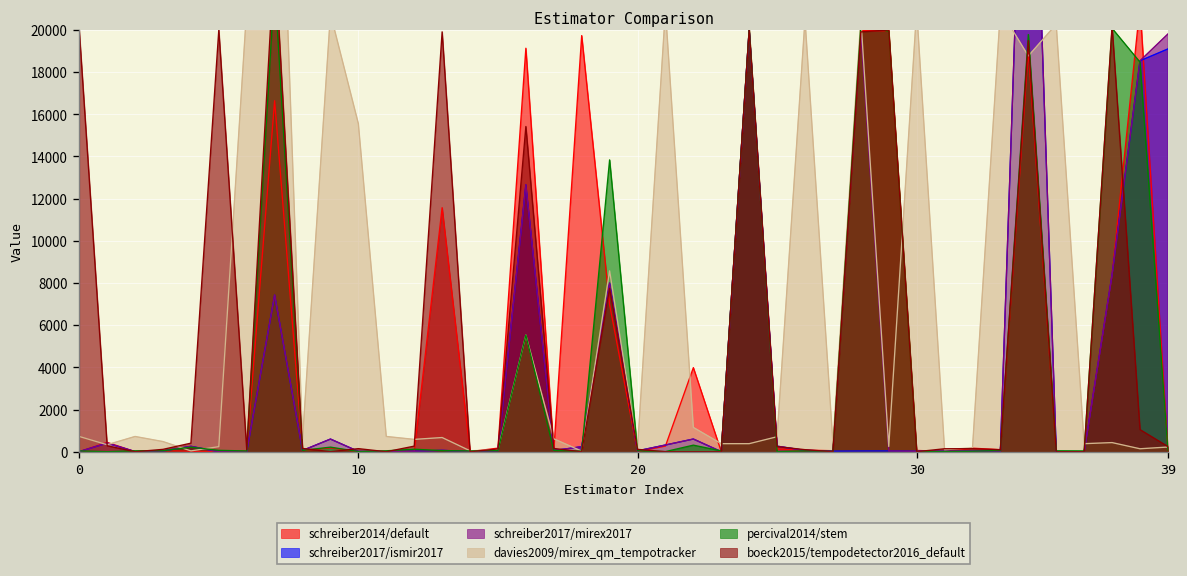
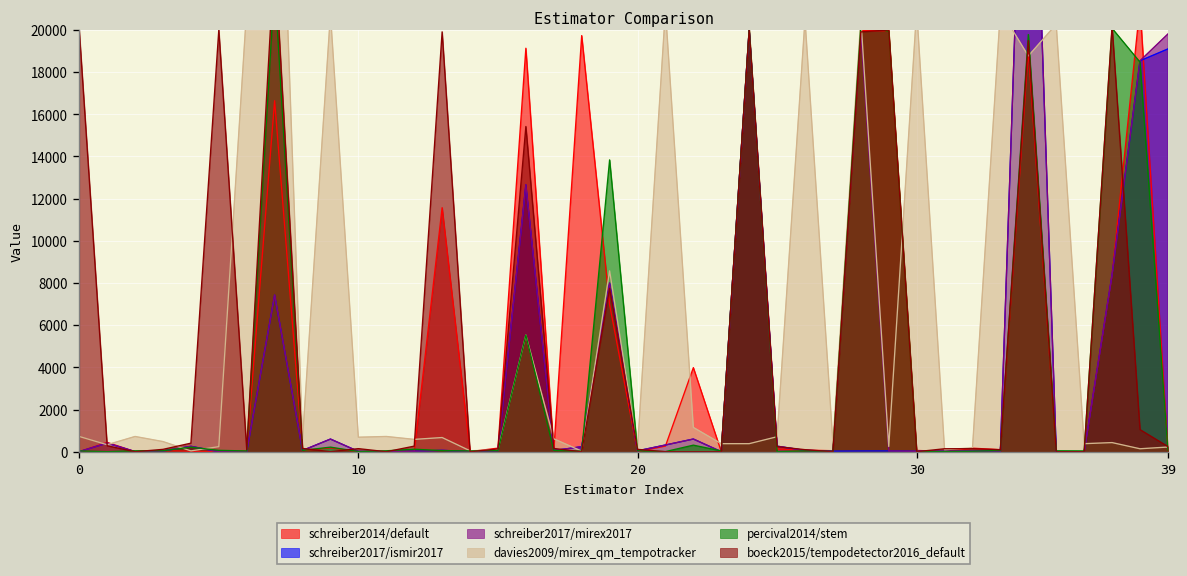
davies2009/mirex_qm_tempotracker, 10: 15600 -> 700
